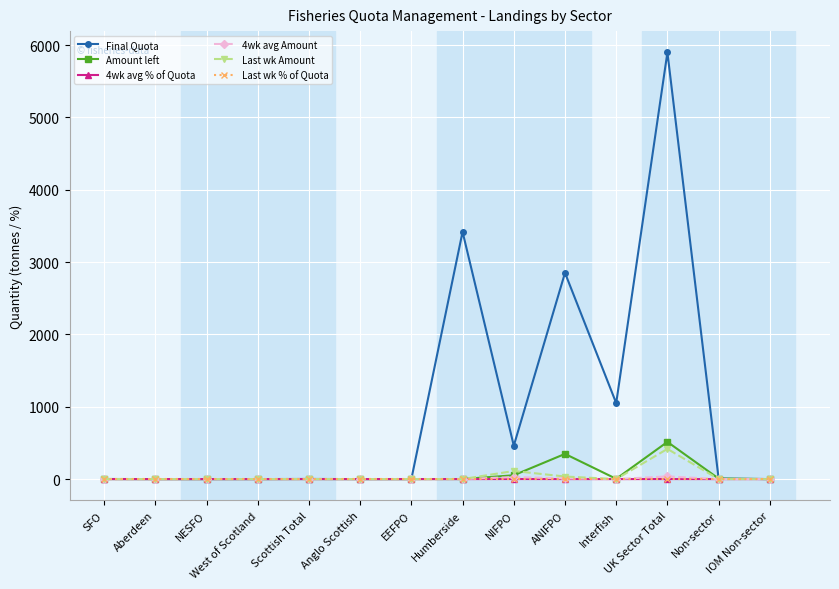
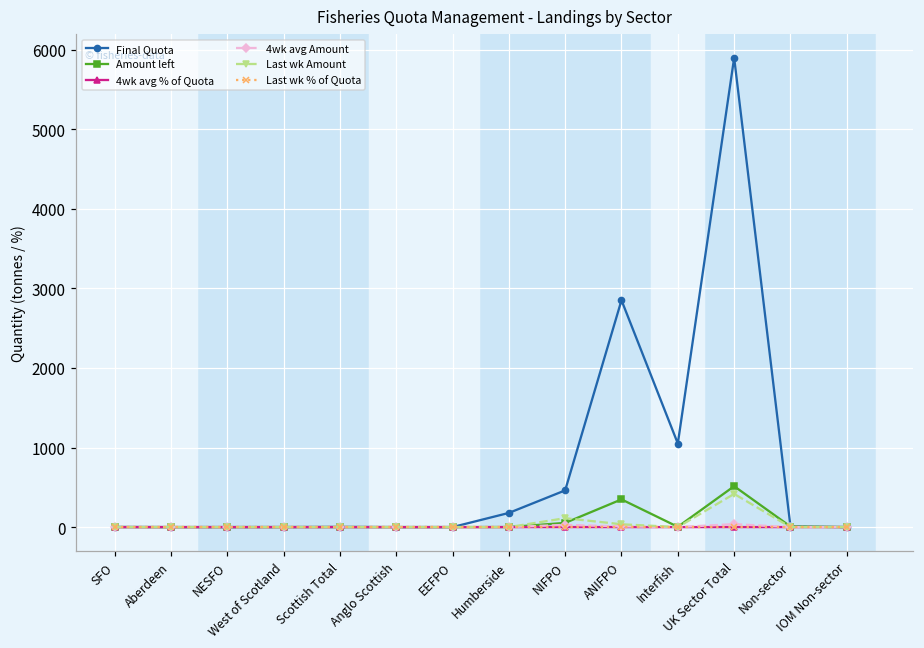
Final Quota, Humberside: 3400 -> 200
